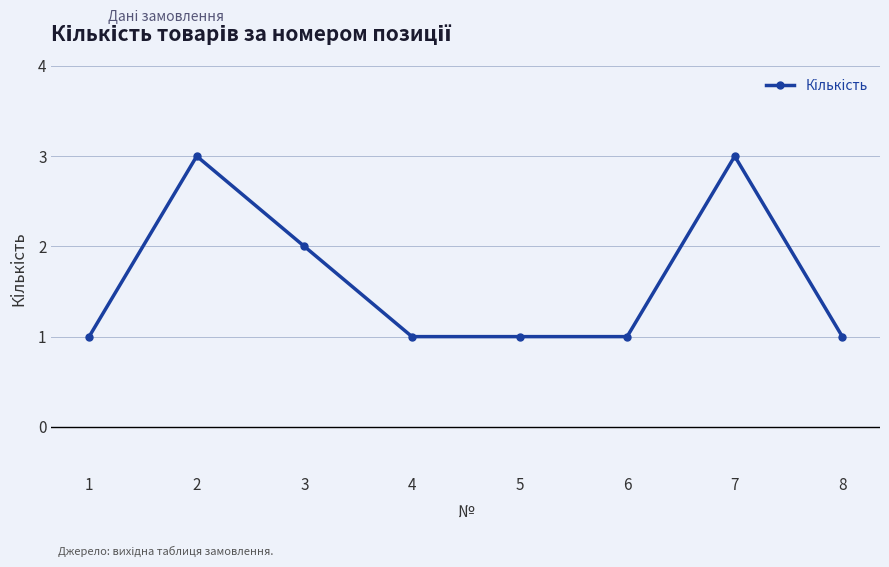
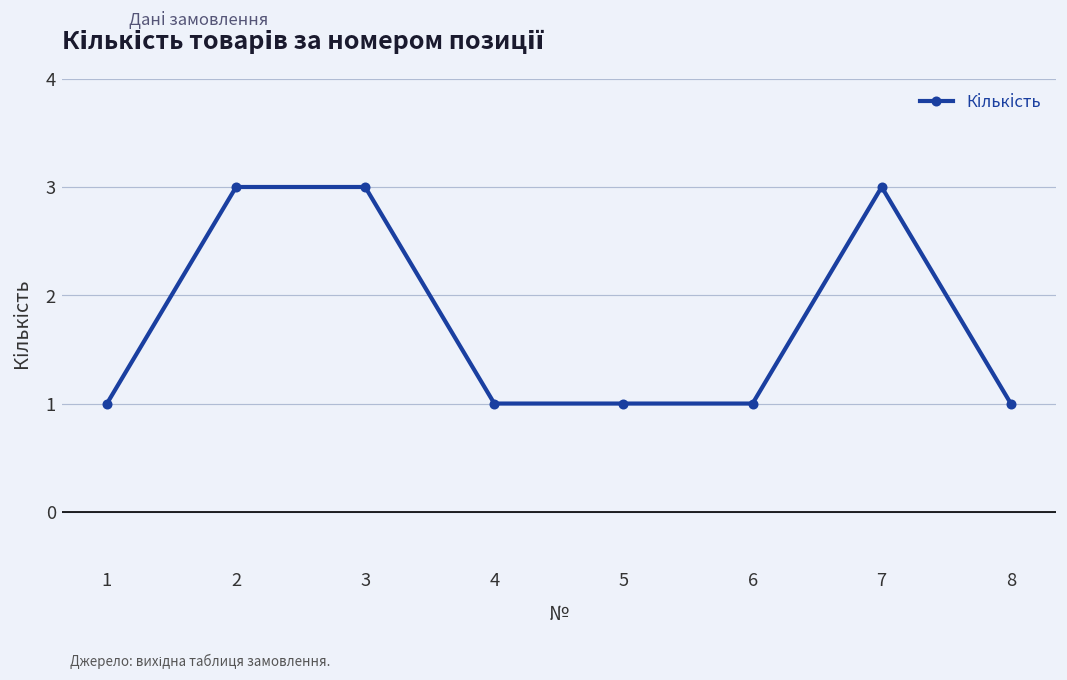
3: 2 -> 3
